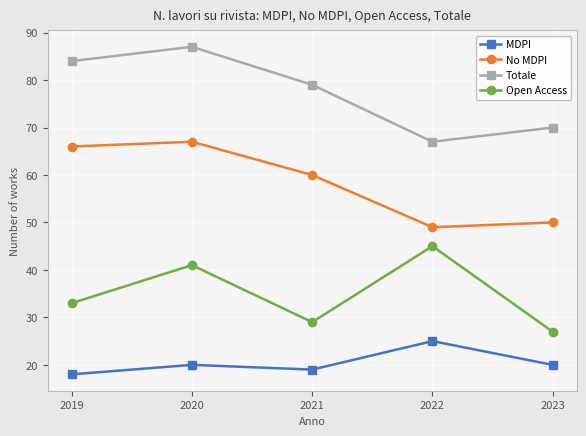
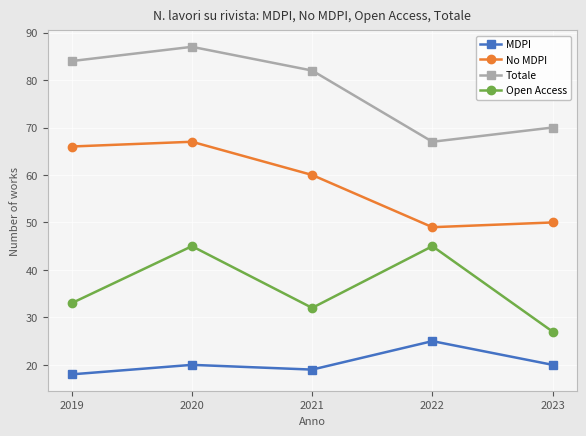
Open Access, 2020: 41 -> 45
Totale, 2021: 79 -> 82
Open Access, 2021: 29 -> 32
